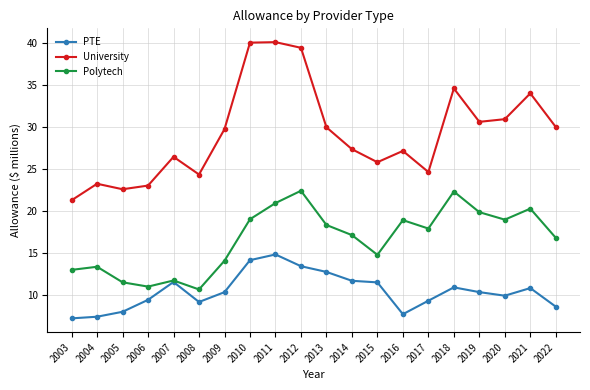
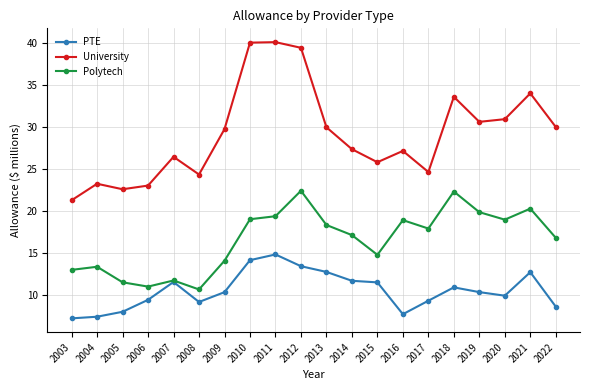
Polytech, 2011: 21 -> 19
University, 2018: 35 -> 34
PTE, 2021: 11 -> 13
